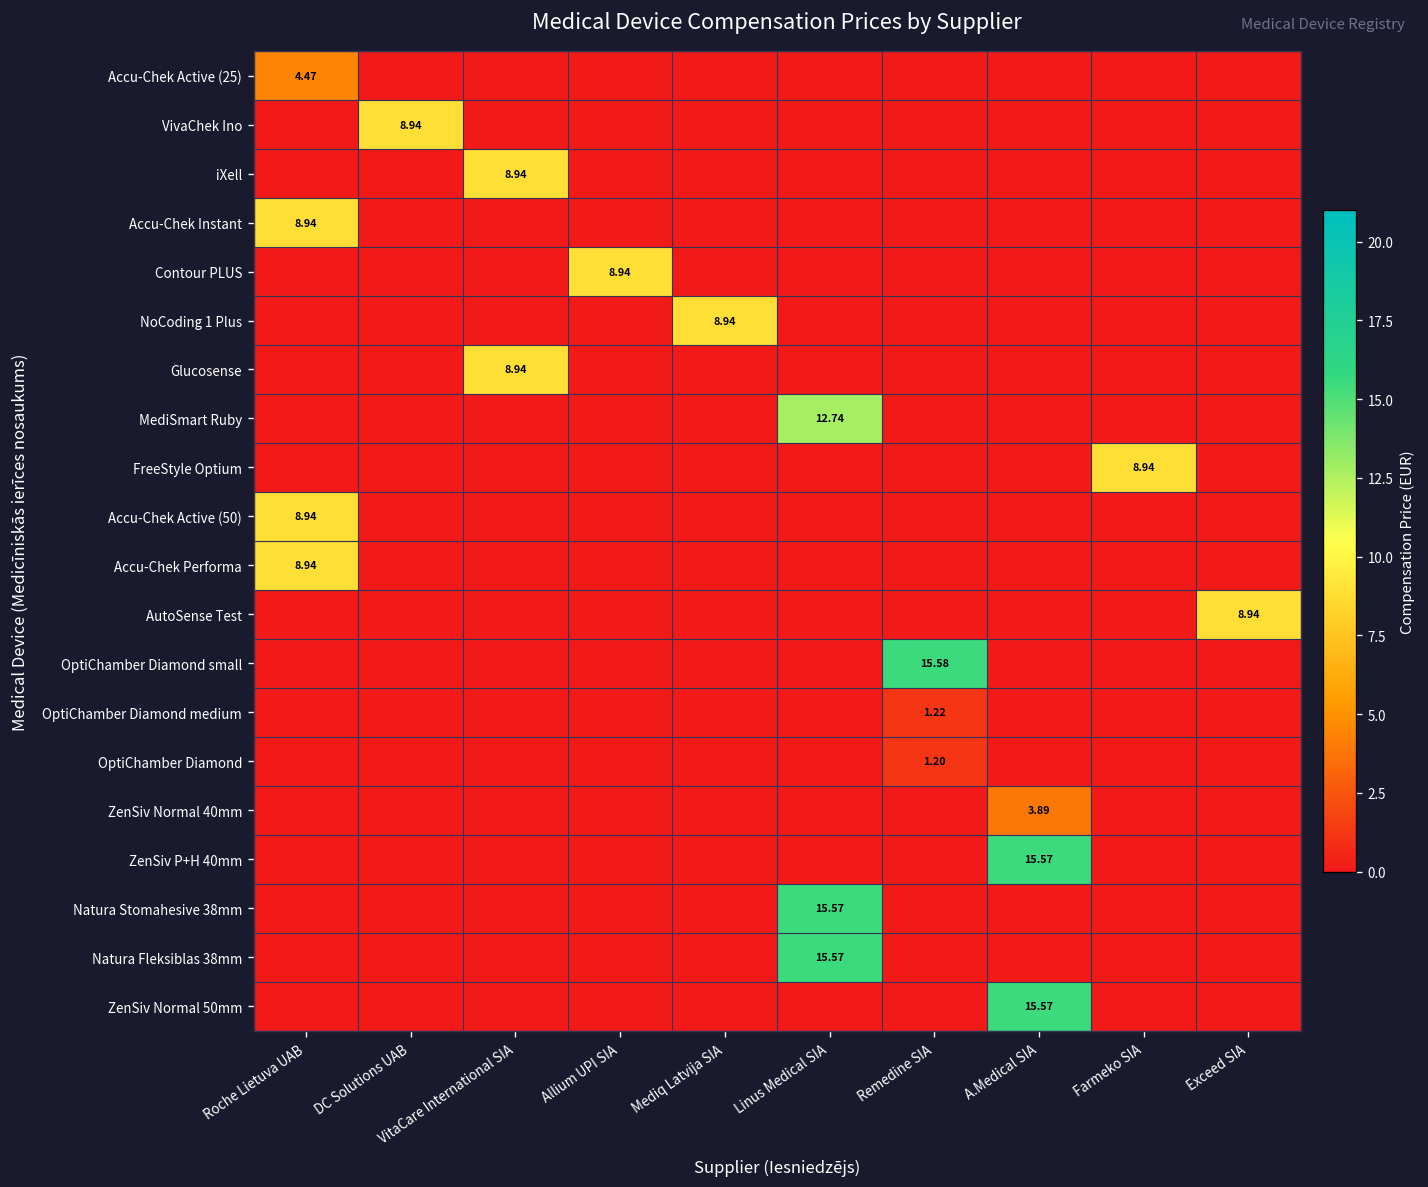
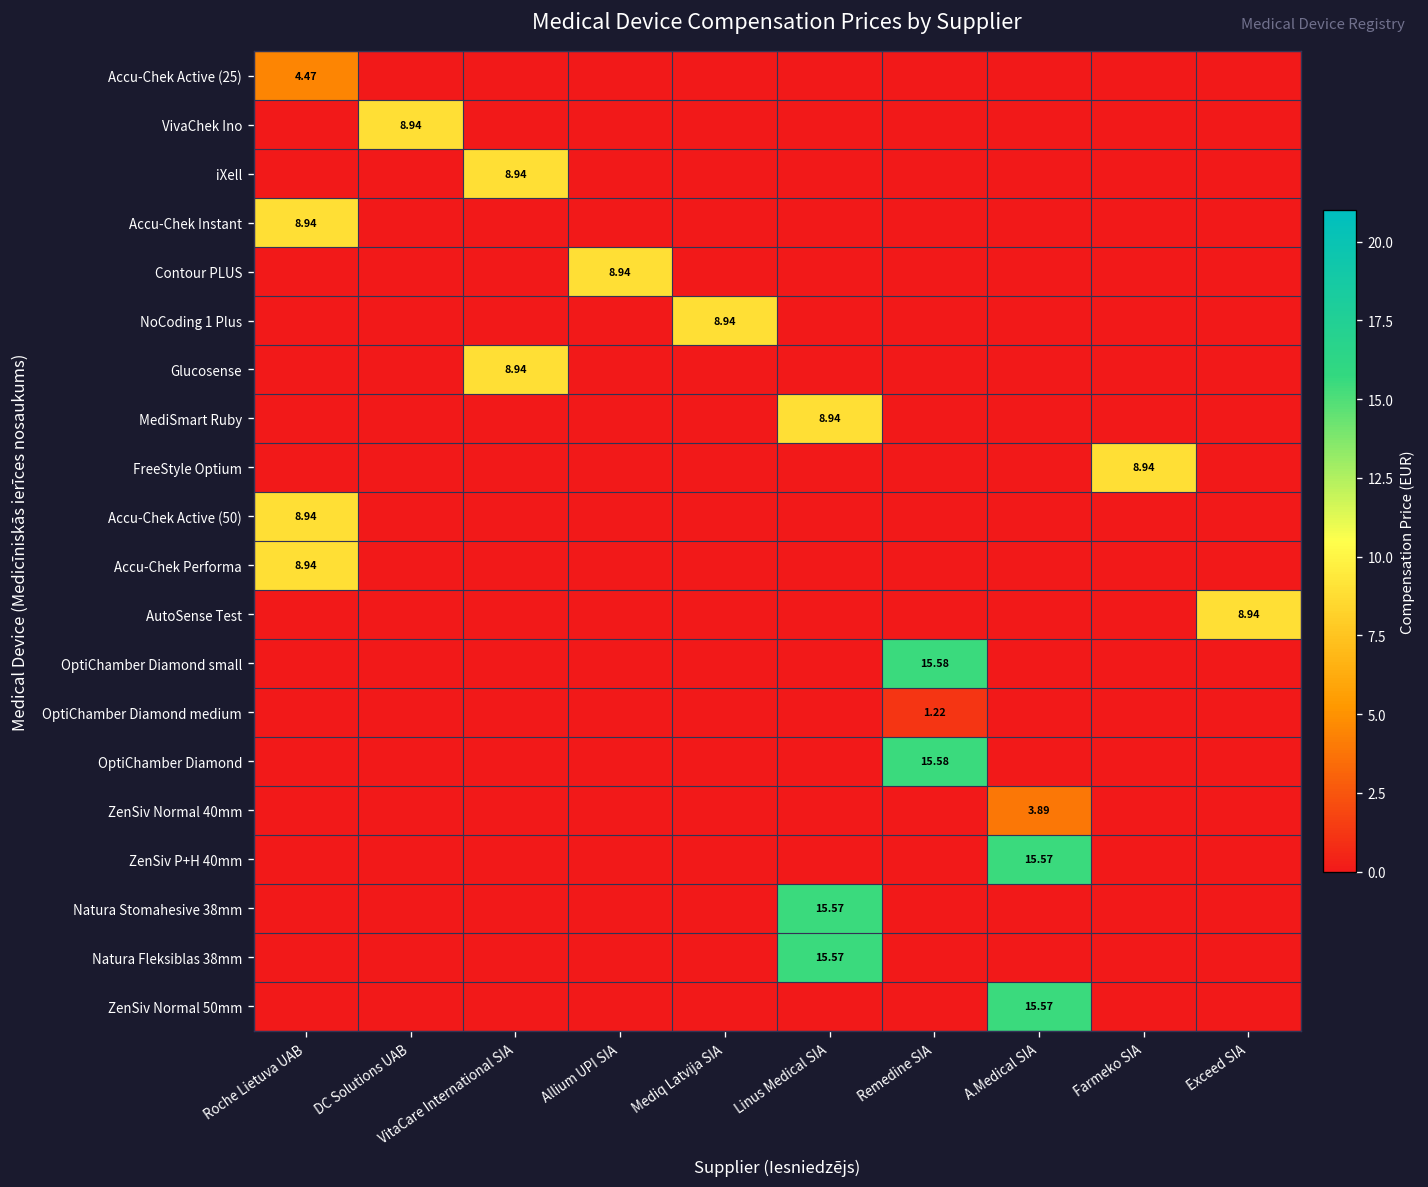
MediSmart Ruby, Linus Medical SIA: 12.74 -> 8.94
OptiChamber Diamond, Remedine SIA: 1.20 -> 15.58
